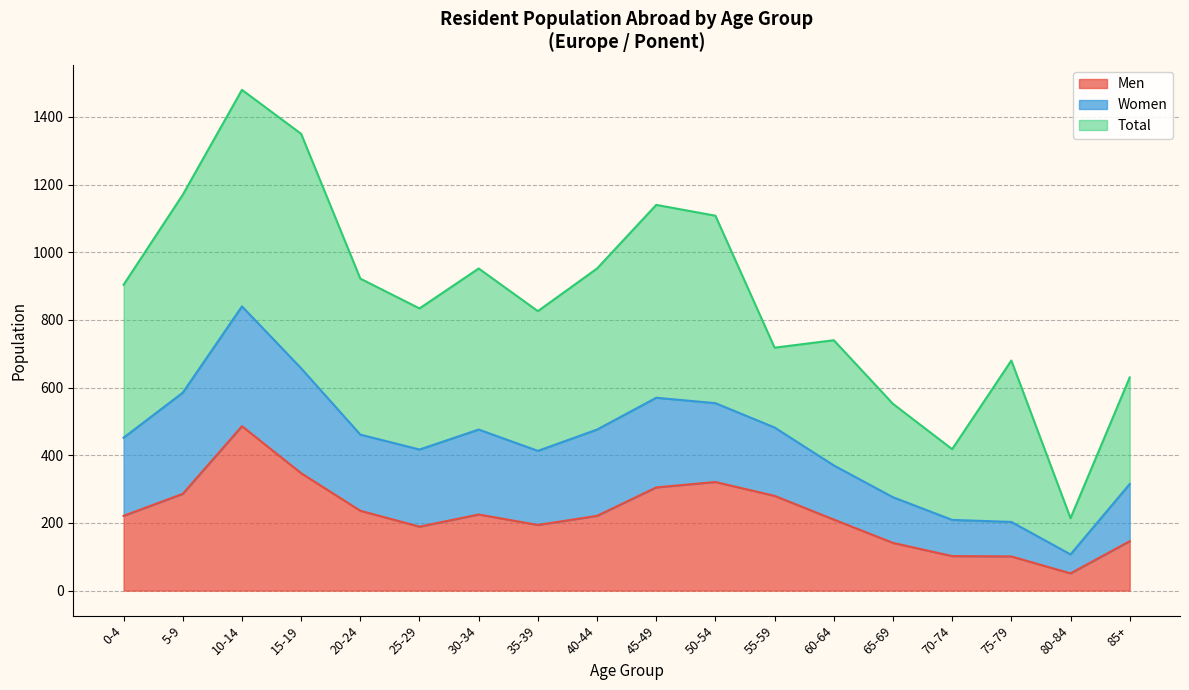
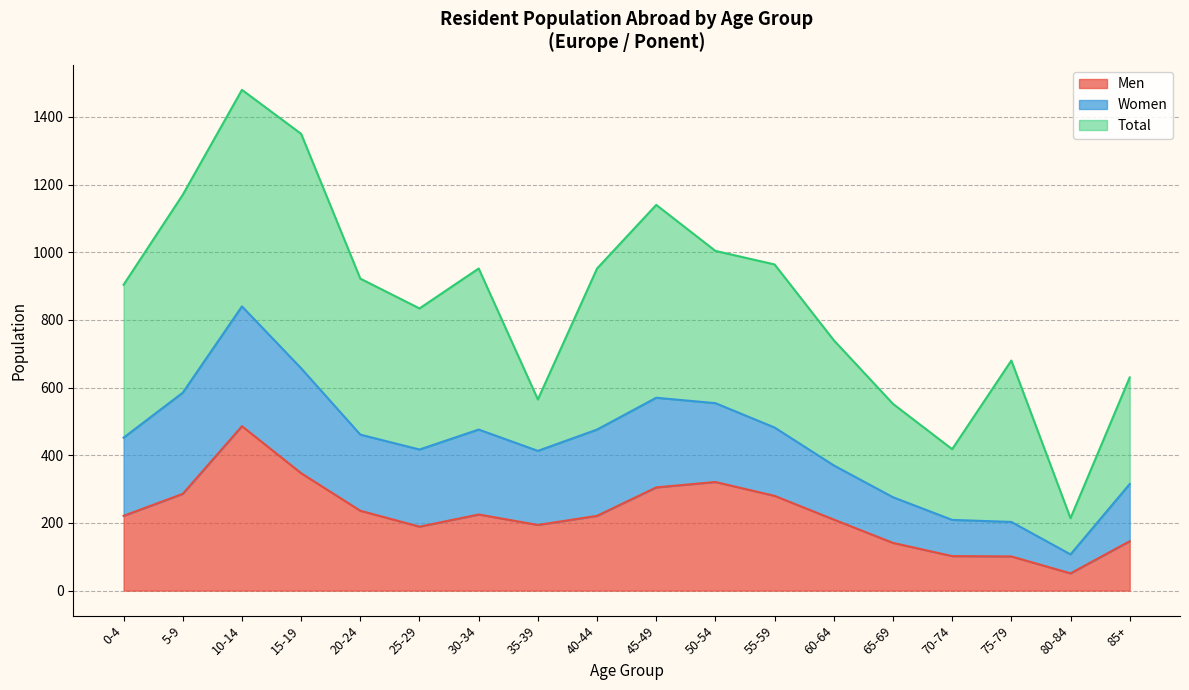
Total, 35-39: 410 -> 150
Total, 50-54: 550 -> 450
Total, 55-59: 240 -> 480
